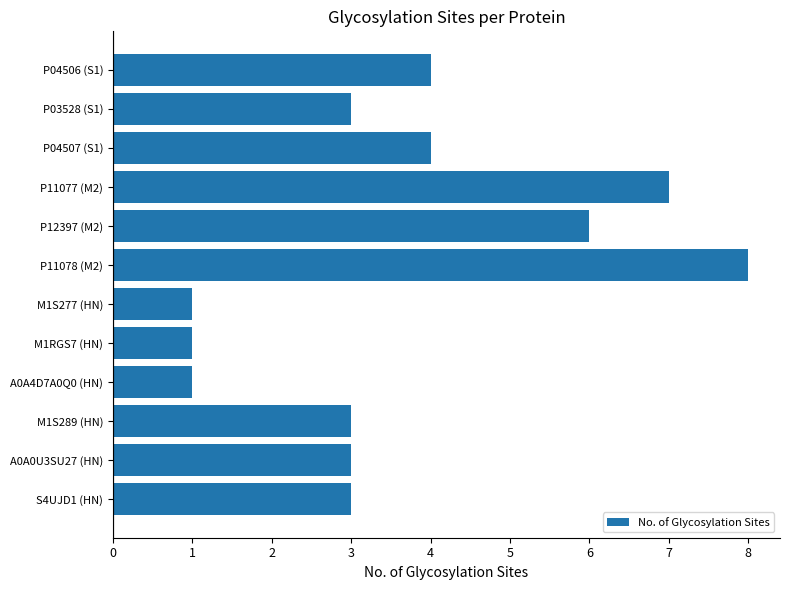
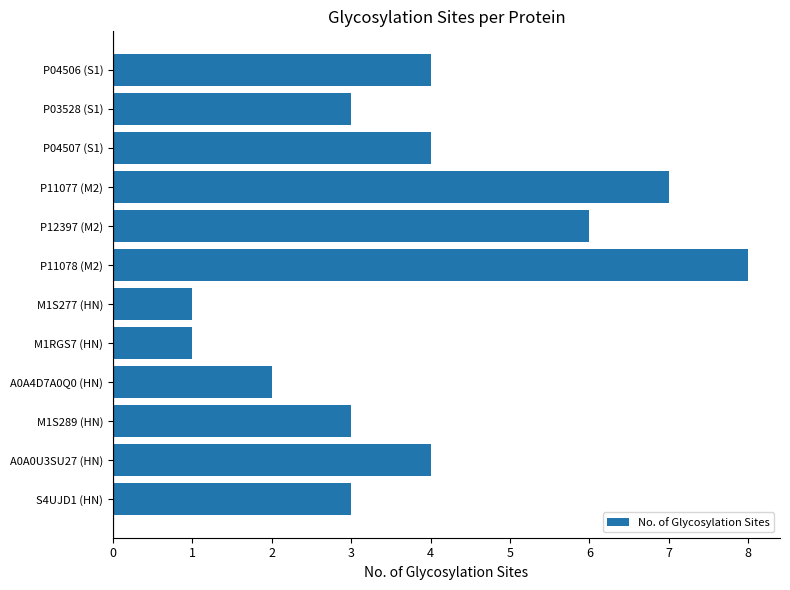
A0A4D7A0Q0 (HN): 1 -> 2
A0A0U3SU27 (HN): 3 -> 4
